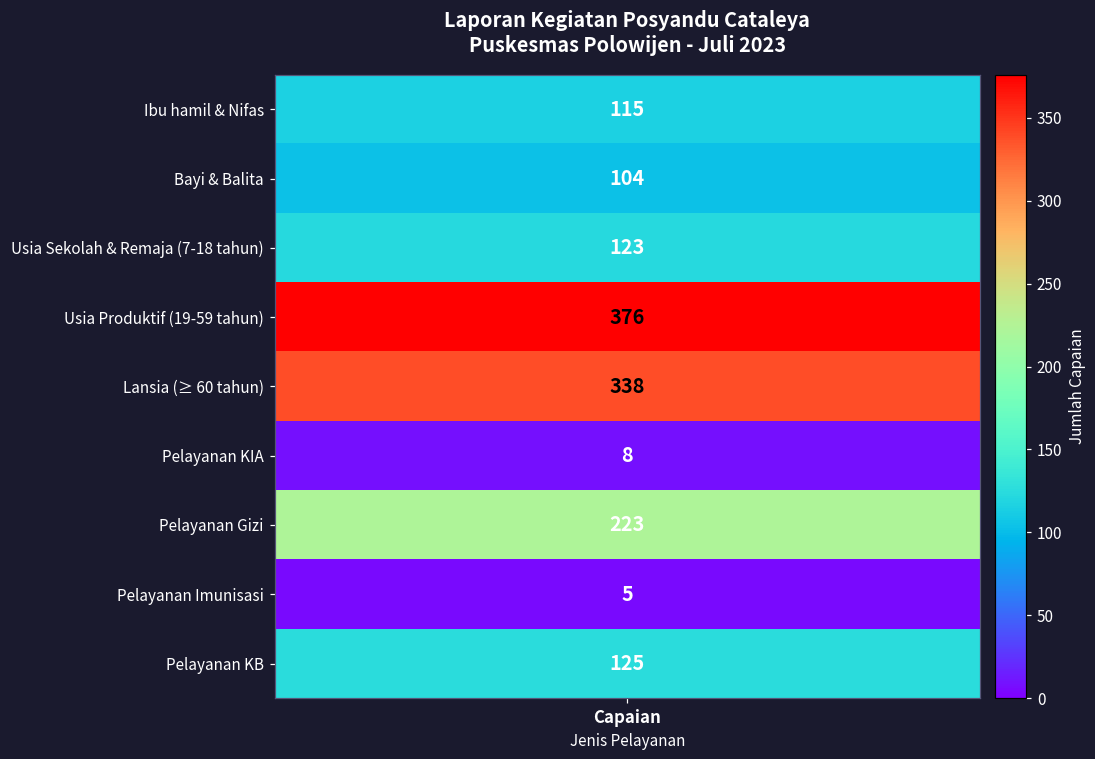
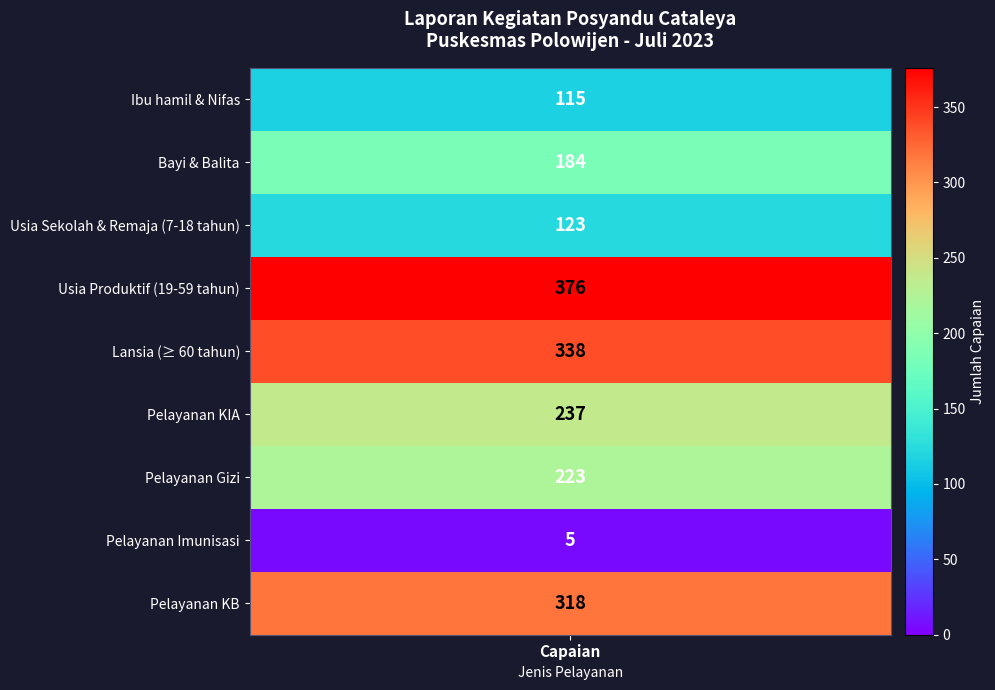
Bayi & Balita, Capaian: 104 -> 184
Pelayanan KIA, Capaian: 8 -> 237
Pelayanan KB, Capaian: 125 -> 318
